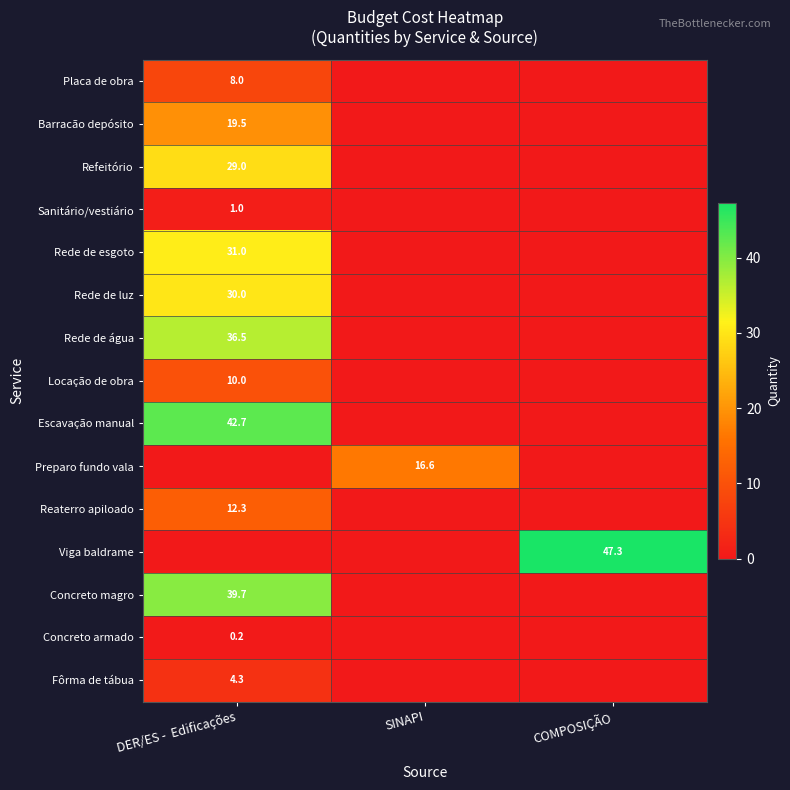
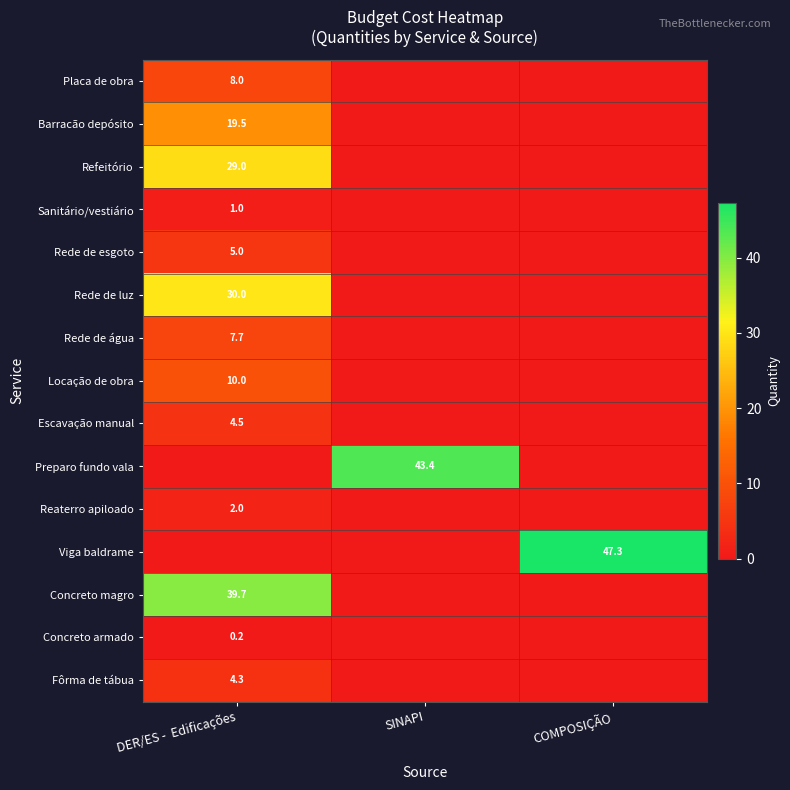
Rede de esgoto, DER/ES - Edificações: 31.0 -> 5.0
Rede de água, DER/ES - Edificações: 36.5 -> 7.7
Escavação manual, DER/ES - Edificações: 42.7 -> 4.5
Preparo fundo vala, SINAPI: 16.6 -> 43.4
Reaterro apiloado, DER/ES - Edificações: 12.3 -> 2.0
